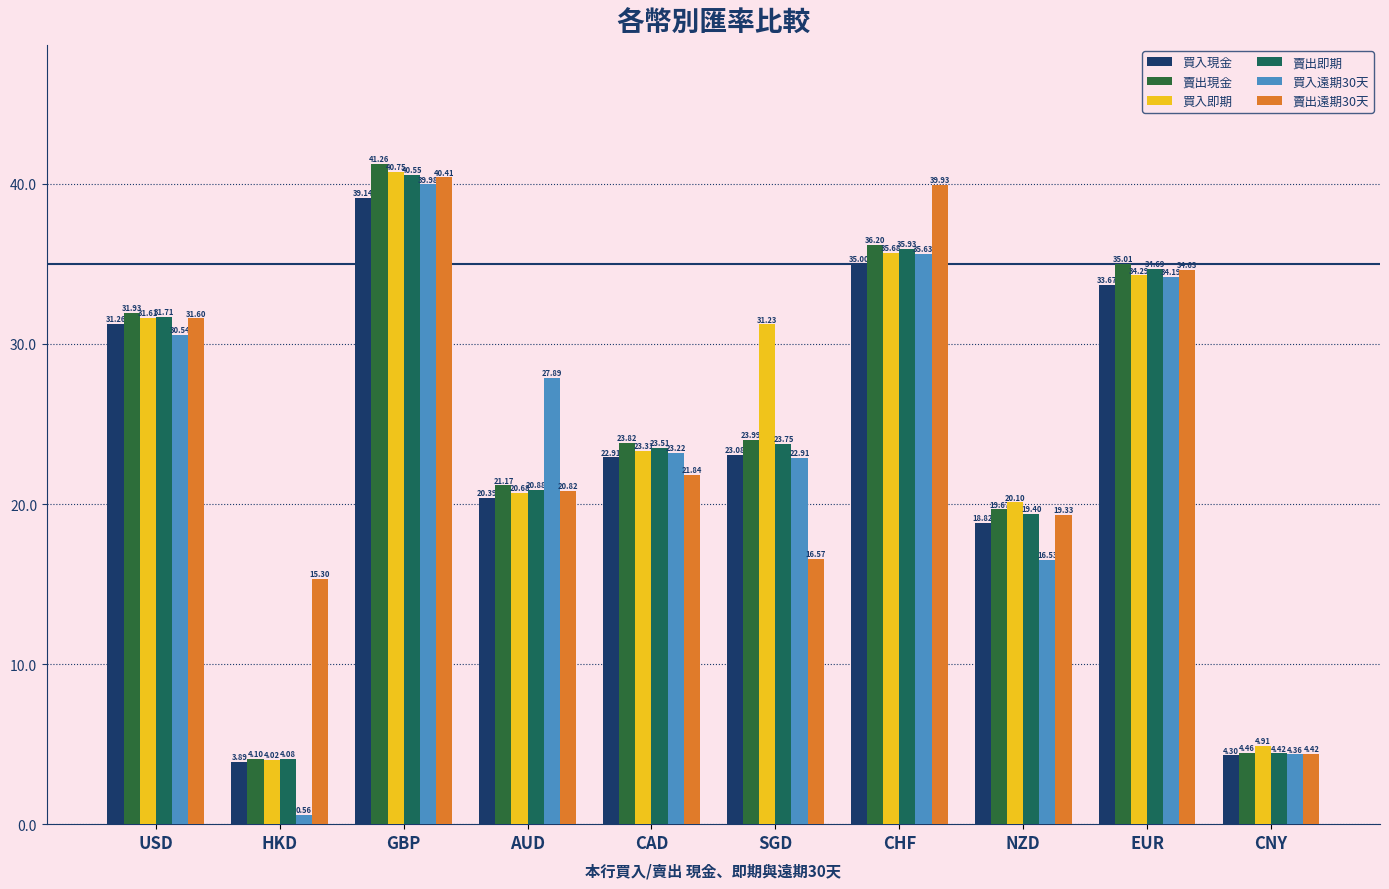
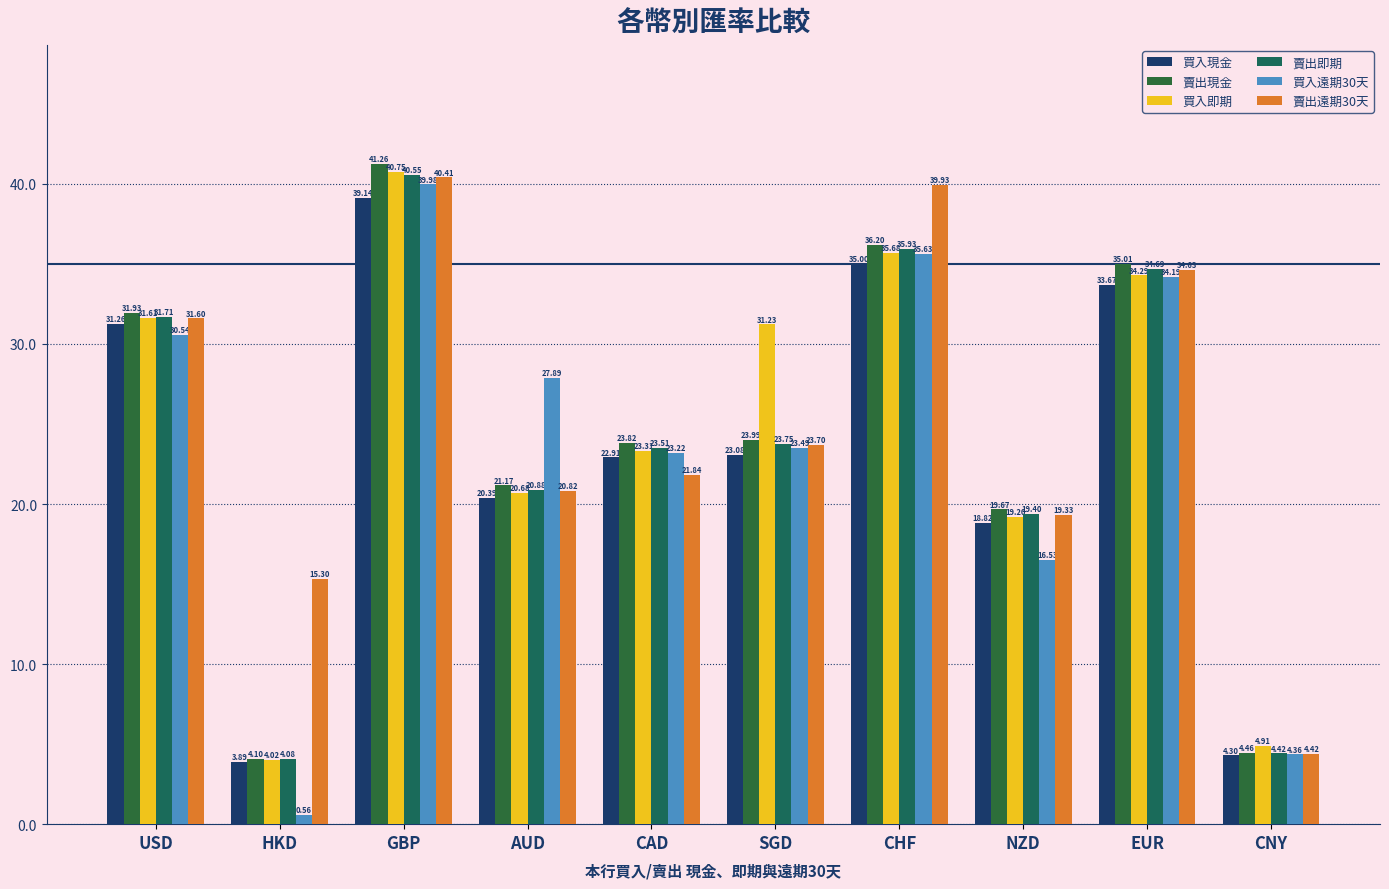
買入遠期30天, SGD: 22.91 -> 23.49
賣出遠期30天, SGD: 16.57 -> 23.70
買入即期, NZD: 20.10 -> 19.20
